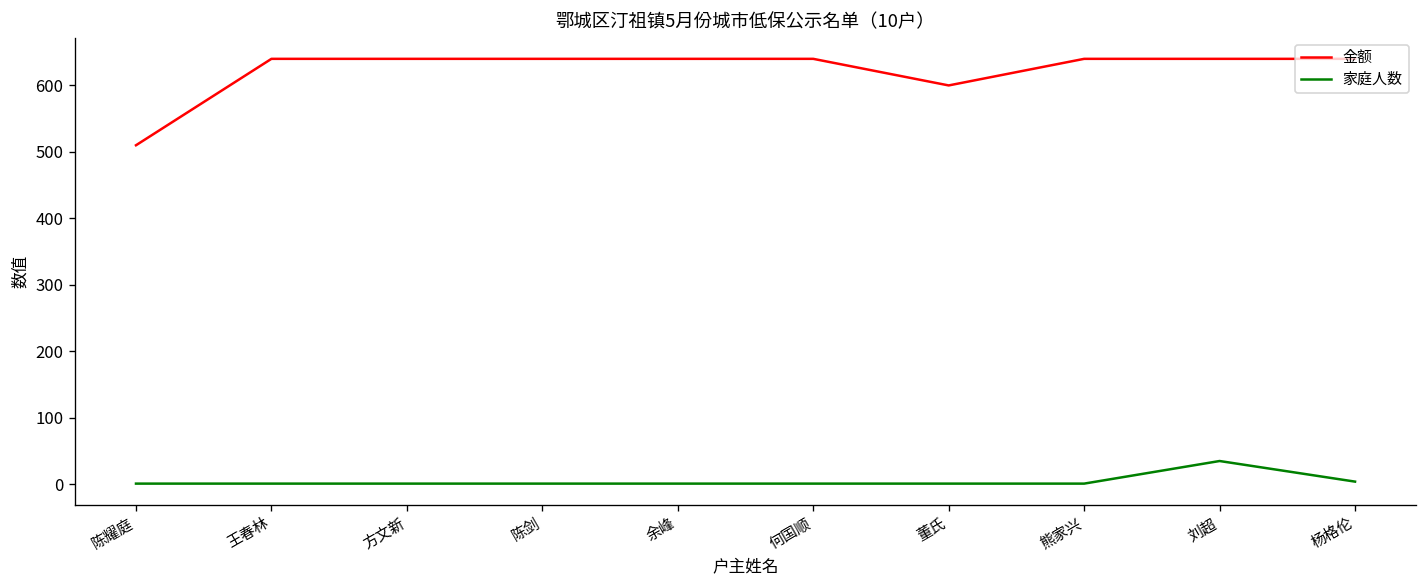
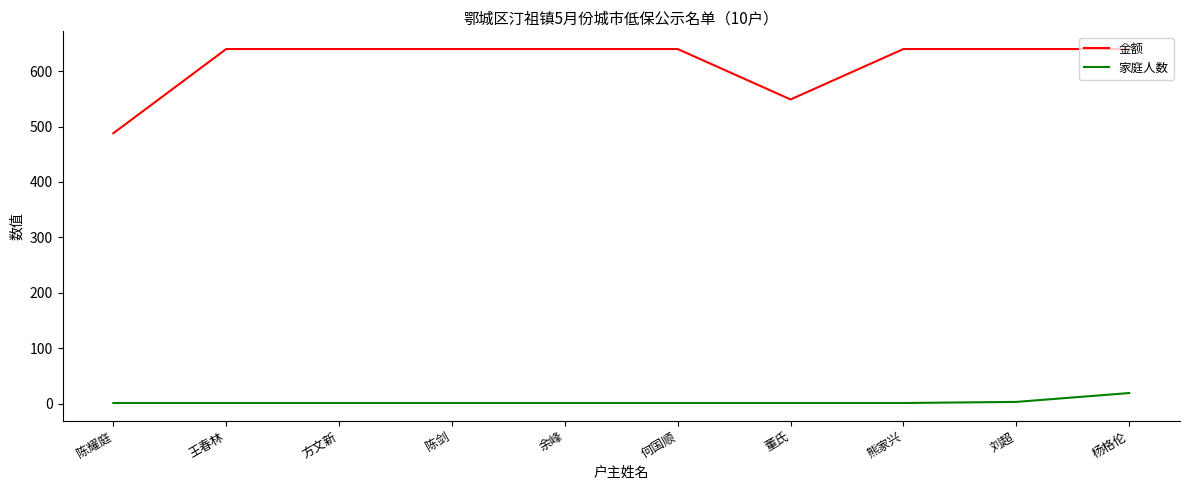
金额, 陈耀庭: 510 -> 490
金额, 董氏: 600 -> 550
家庭人数, 刘超: 40 -> 0
家庭人数, 杨格伦: 0 -> 20
